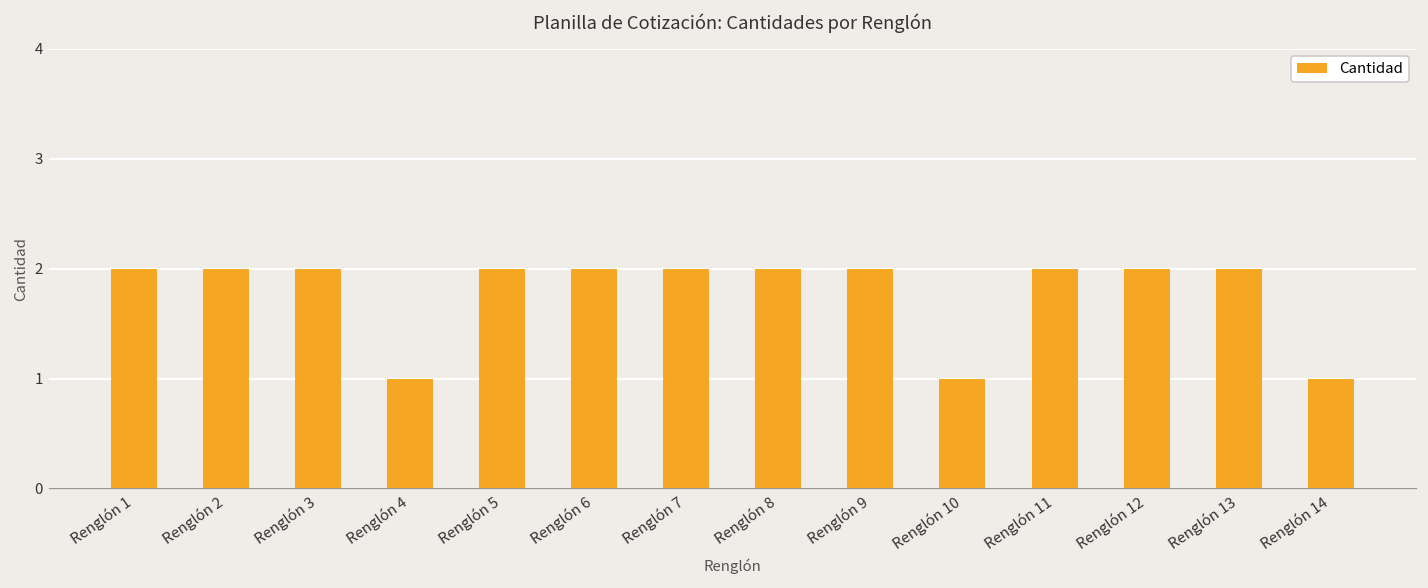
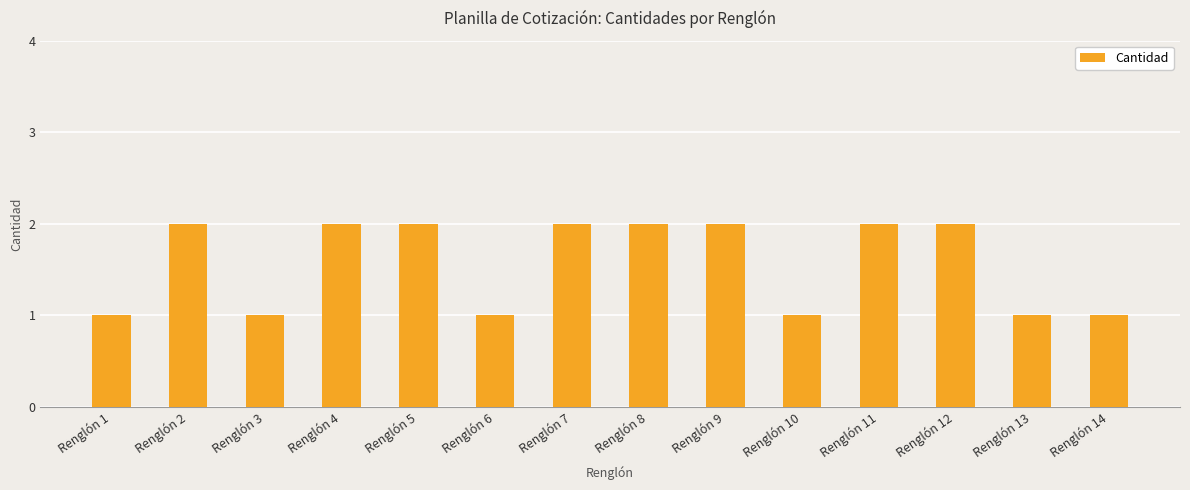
Renglón 1: 2 -> 1
Renglón 3: 2 -> 1
Renglón 4: 1 -> 2
Renglón 6: 2 -> 1
Renglón 13: 2 -> 1
